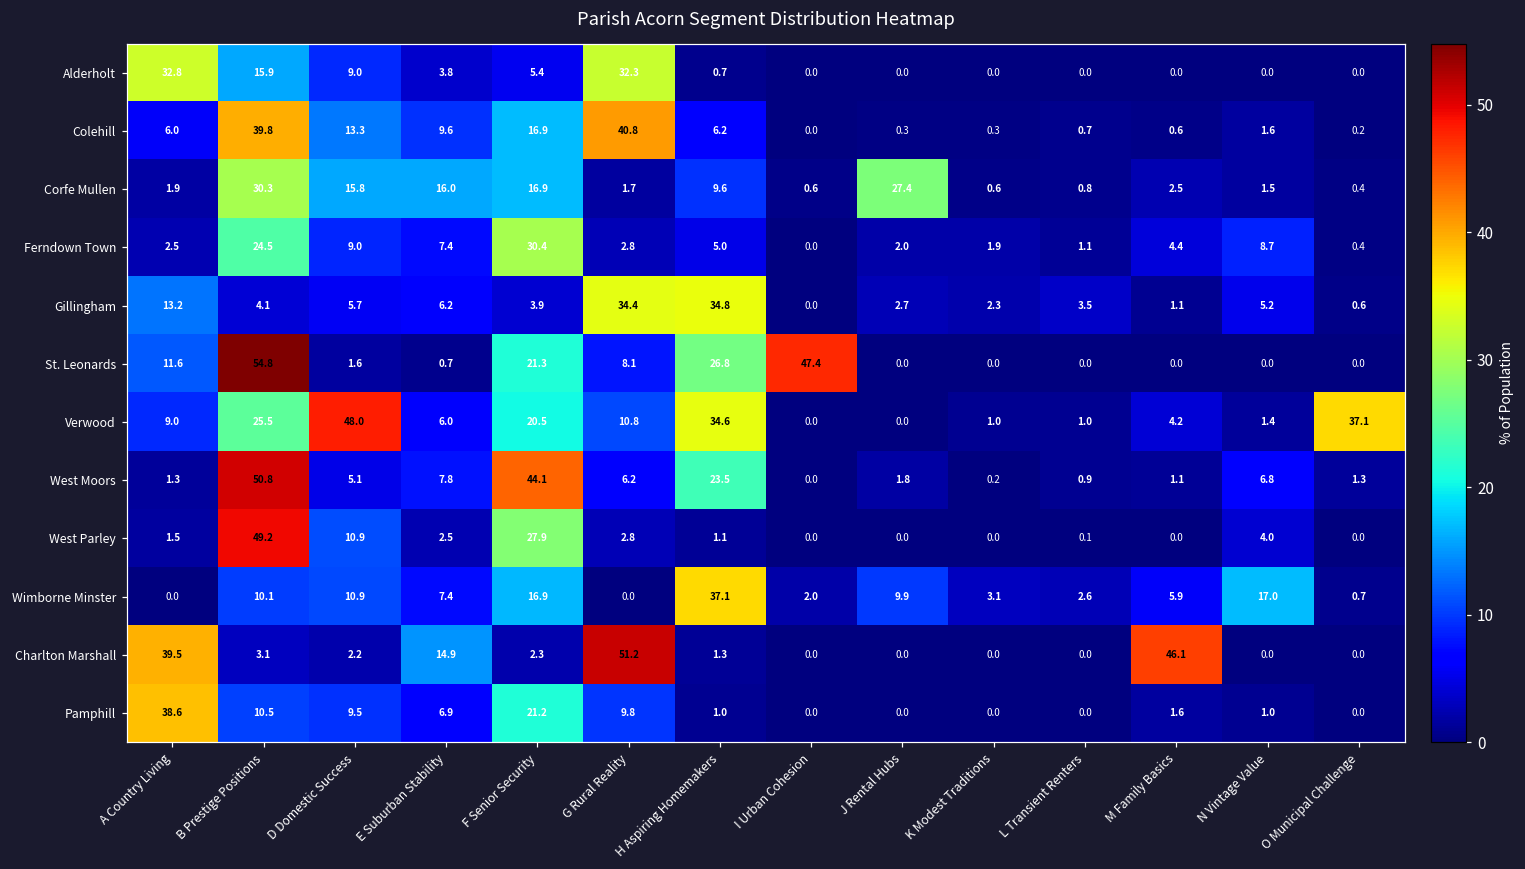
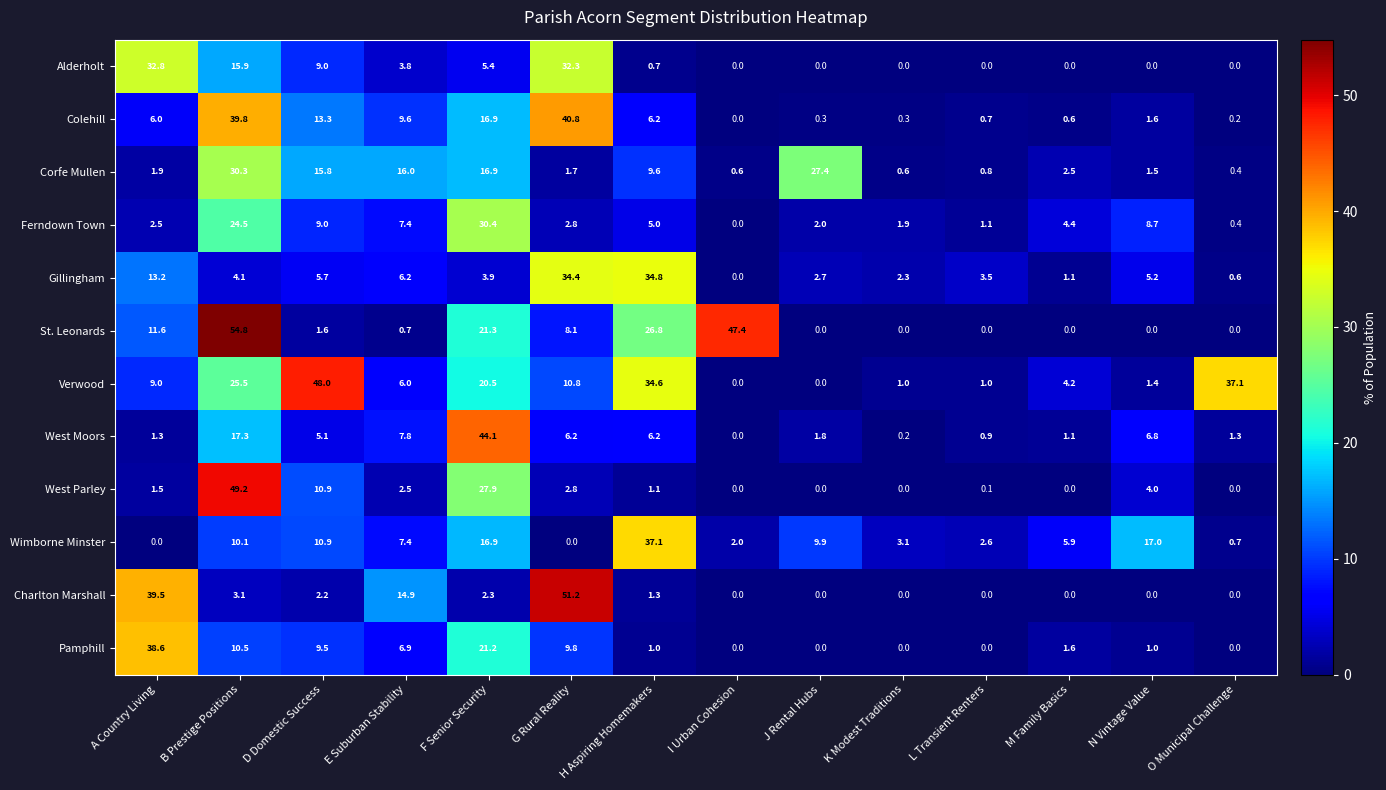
West Moors, B Prestige Positions: 50.8 -> 17.3
West Moors, H Aspiring Homemakers: 23.5 -> 6.2
Charlton Marshall, M Family Basics: 46.1 -> 0.0
